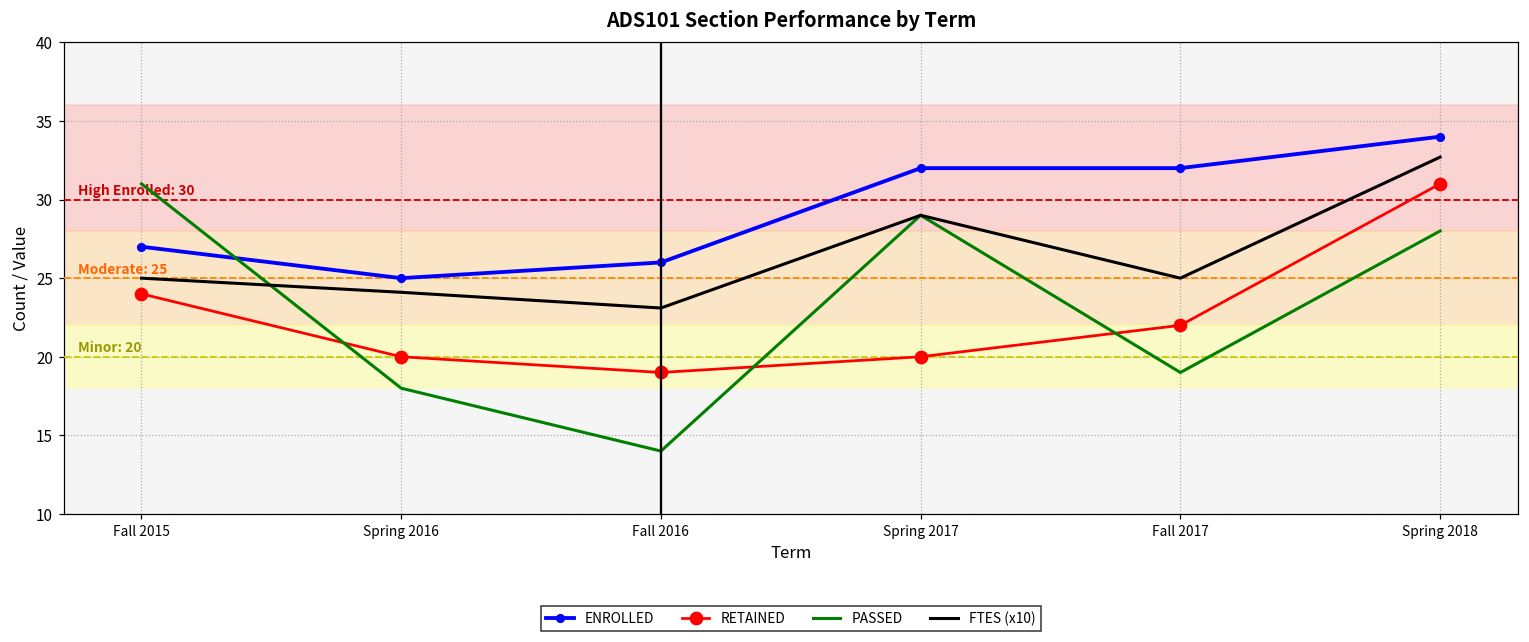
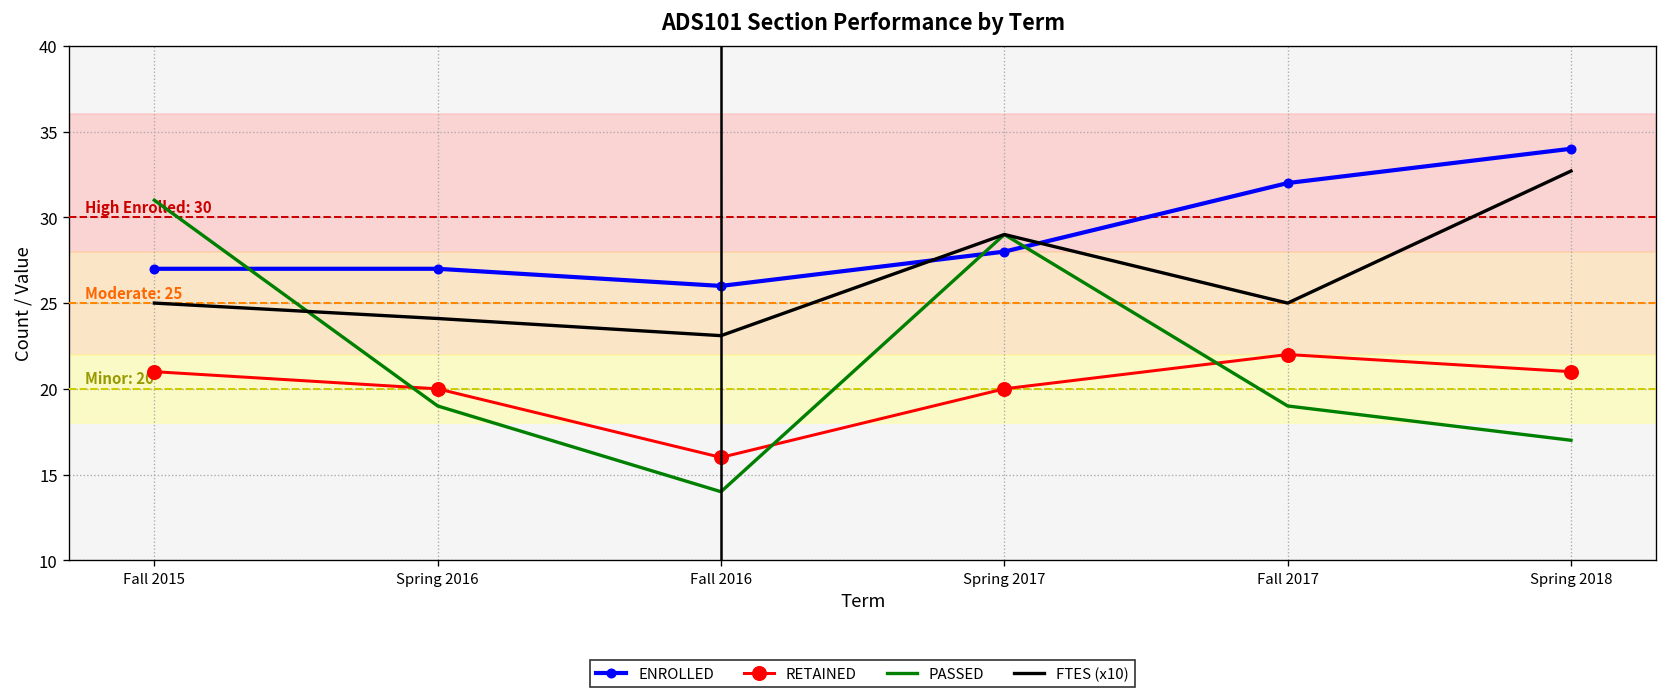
RETAINED, Fall 2015: 24 -> 21
ENROLLED, Spring 2016: 25 -> 27
PASSED, Spring 2016: 18 -> 19
RETAINED, Fall 2016: 19 -> 16
ENROLLED, Spring 2017: 32 -> 28
RETAINED, Spring 2018: 31 -> 21
PASSED, Spring 2018: 28 -> 17
